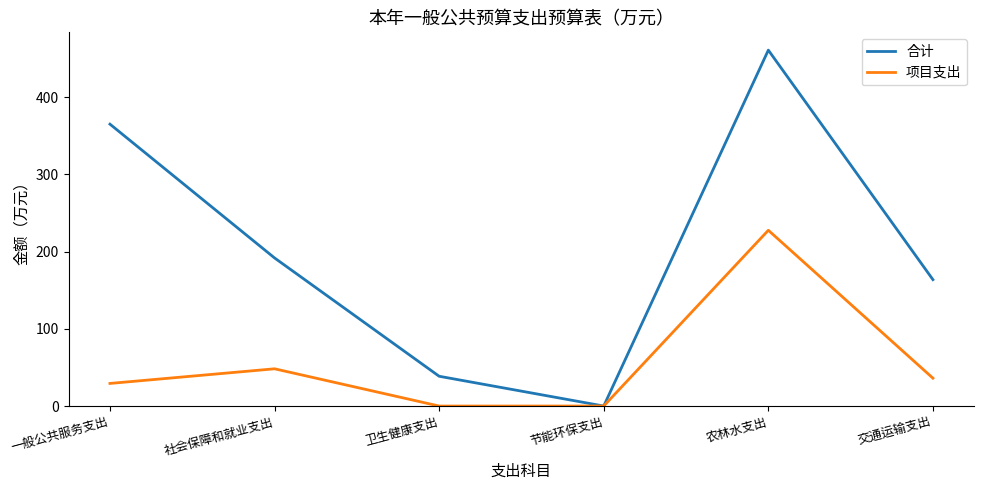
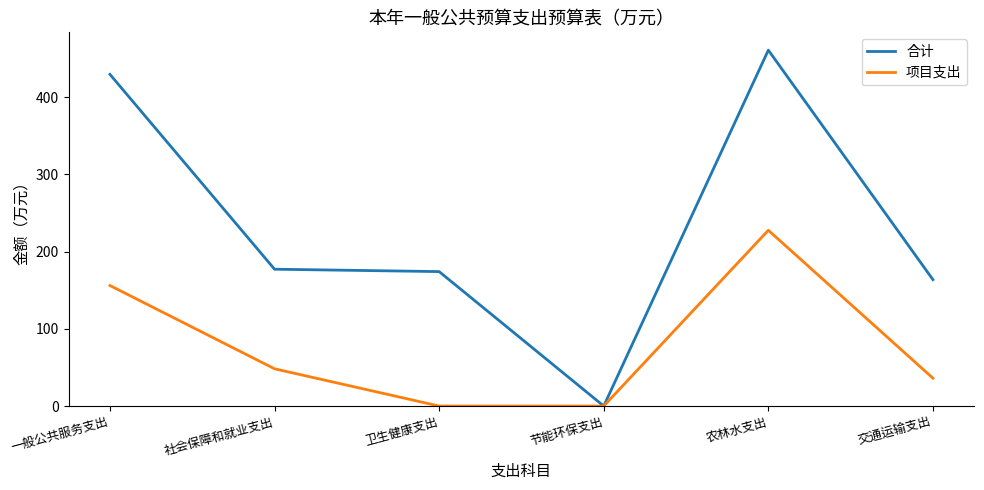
合计, 一般公共服务支出: 360 -> 430
项目支出, 一般公共服务支出: 30 -> 160
合计, 社会保障和就业支出: 190 -> 180
合计, 卫生健康支出: 40 -> 170
